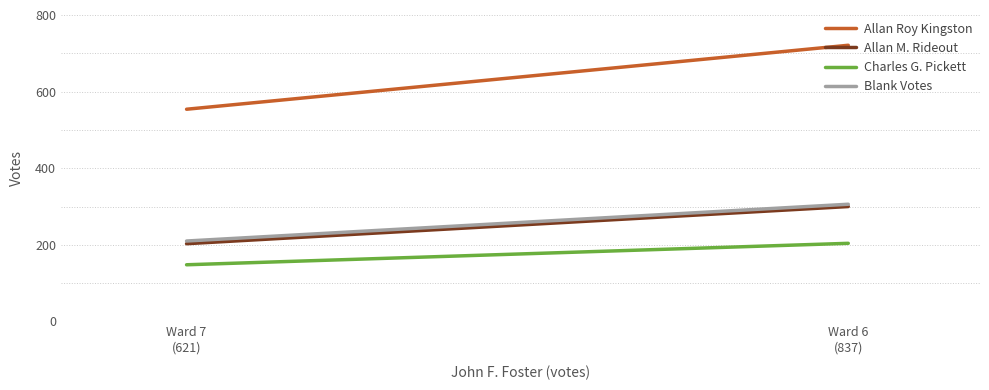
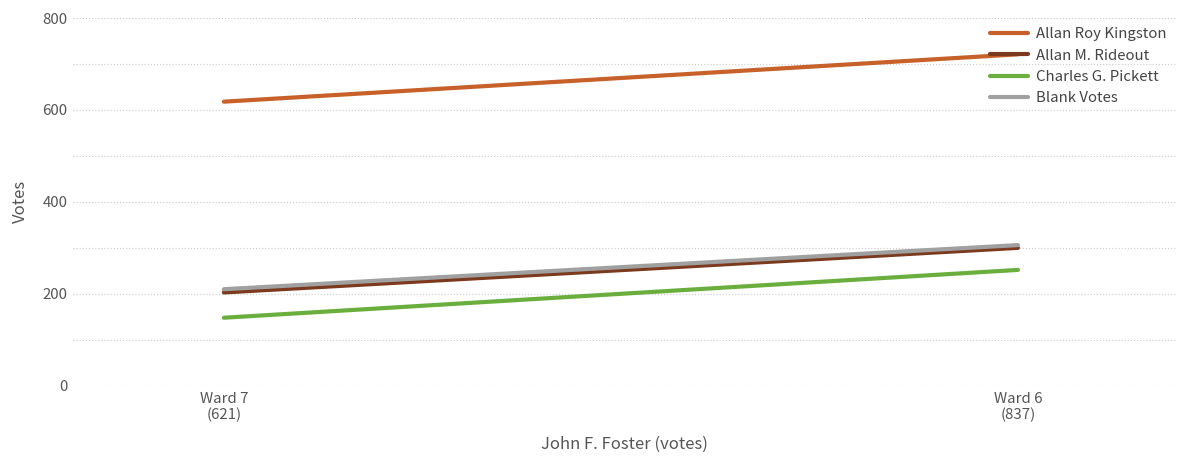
Allan Roy Kingston, Ward 7 (621): 550 -> 620
Charles G. Pickett, Ward 6 (837): 200 -> 250
